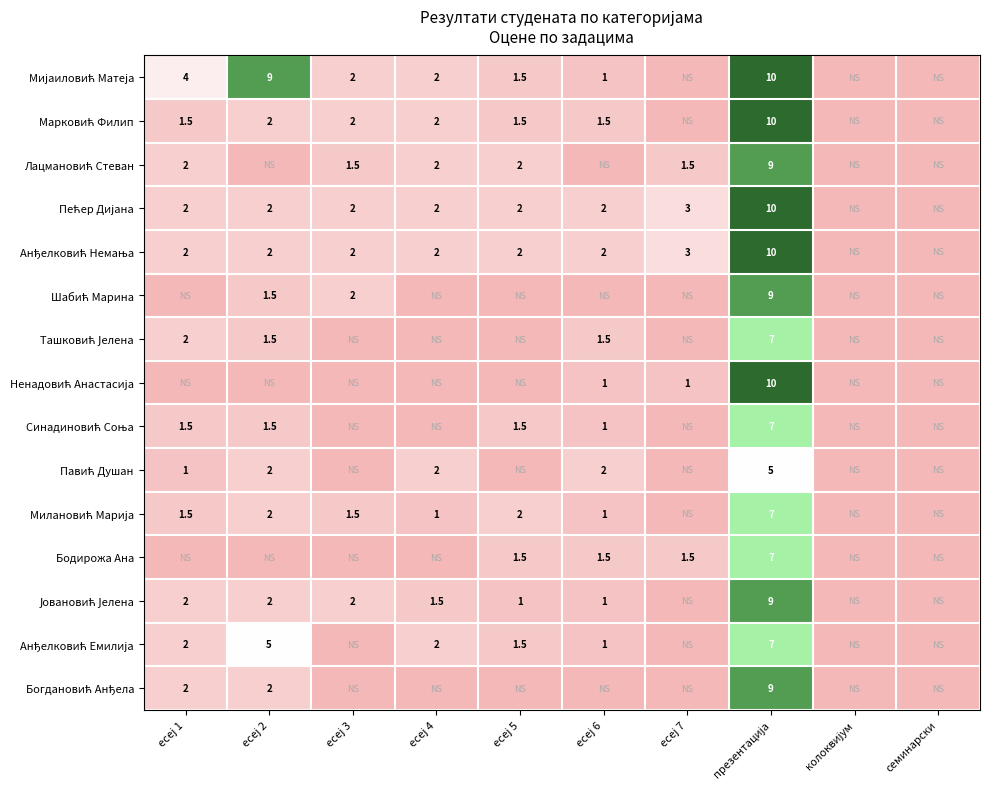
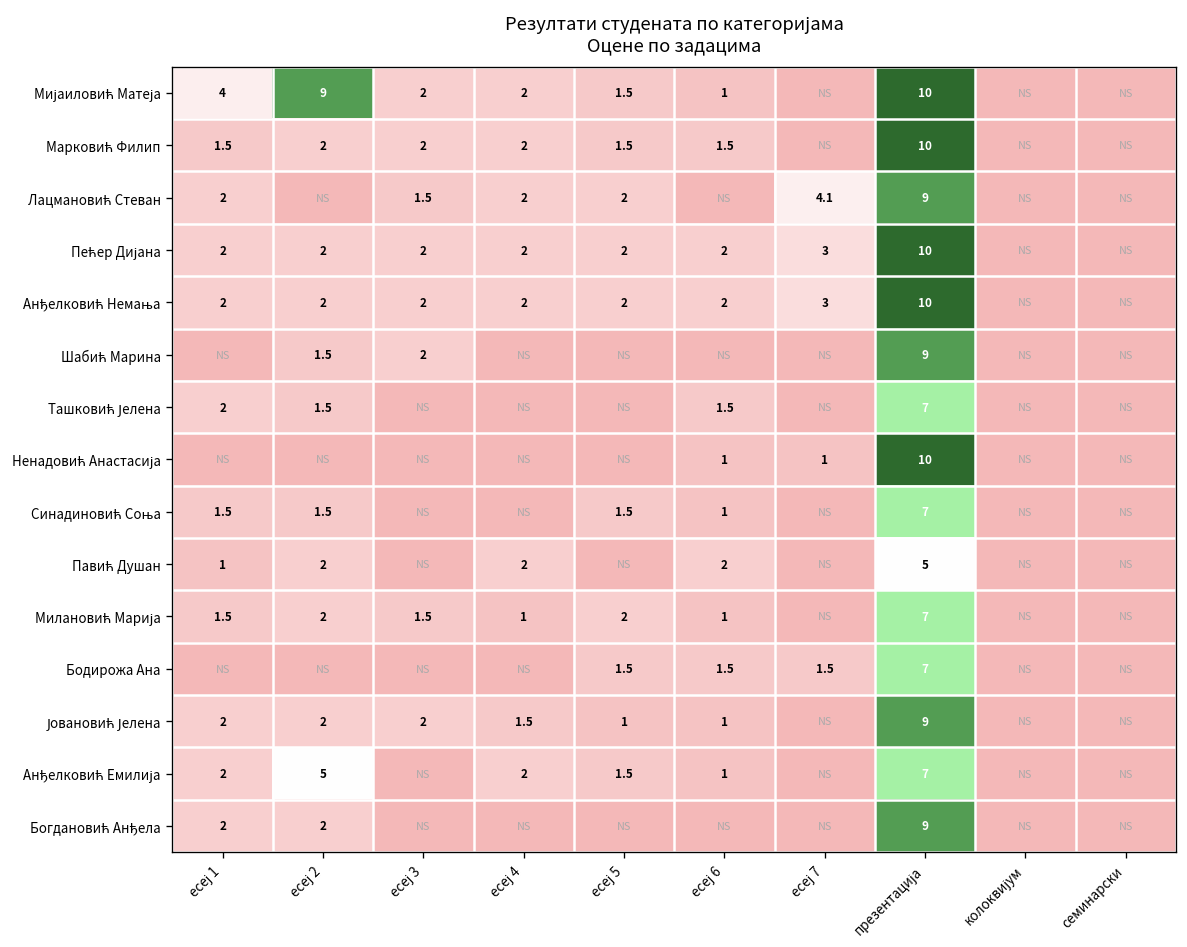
Лацмановић Стеван, есеј 7: 1.5 -> 4.1
